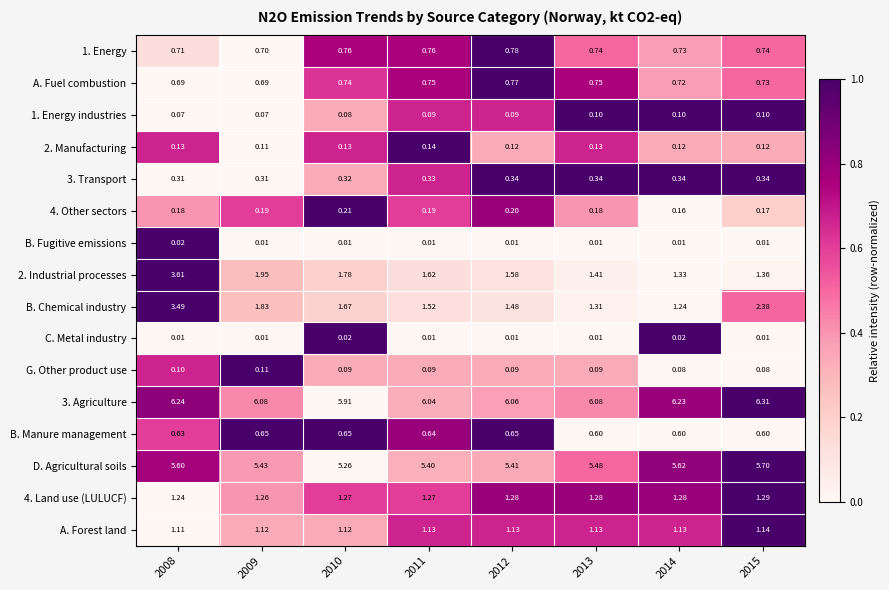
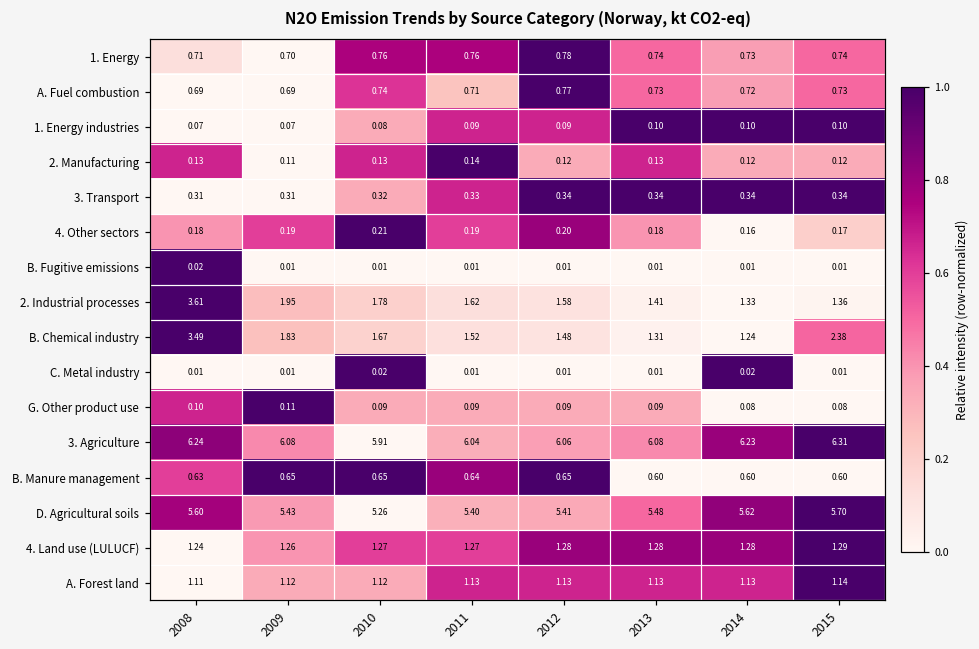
A. Fuel combustion, 2011: 0.75 -> 0.71
A. Fuel combustion, 2013: 0.75 -> 0.73
